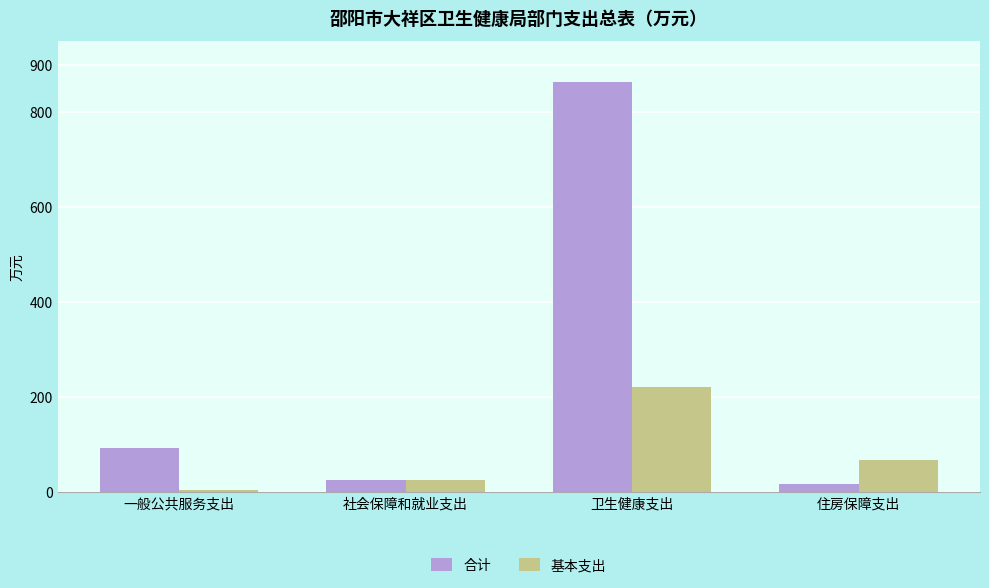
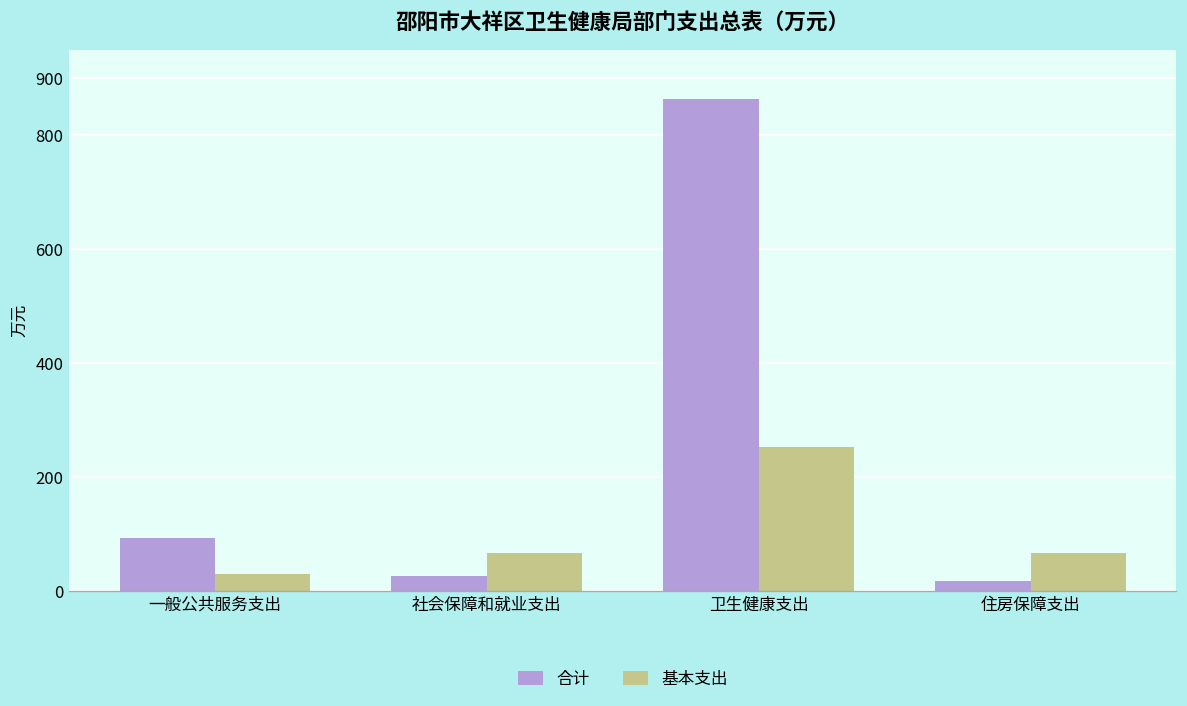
基本支出, 一般公共服务支出: 0 -> 30
基本支出, 社会保障和就业支出: 30 -> 70
基本支出, 卫生健康支出: 220 -> 250
